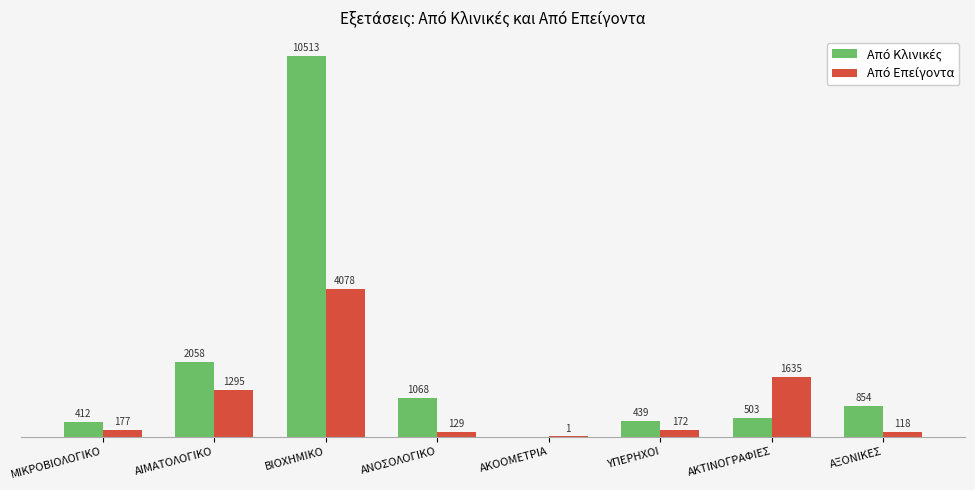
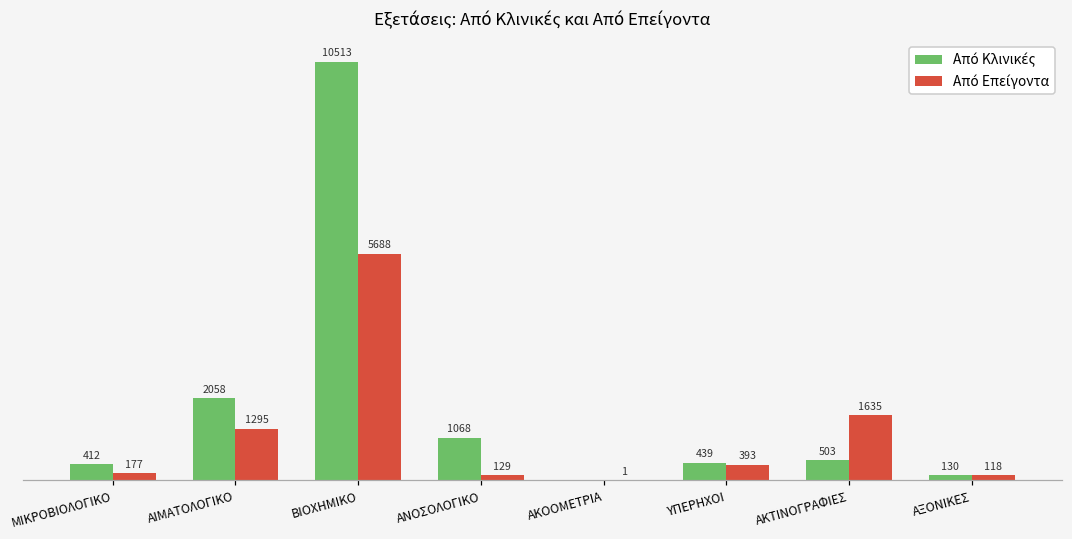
Από Επείγοντα, ΒΙΟΧΗΜΙΚΟ: 4078 -> 5688
Από Επείγοντα, ΥΠΕΡΗΧΟΙ: 172 -> 393
Από Κλινικές, ΑΞΟΝΙΚΕΣ: 854 -> 130
